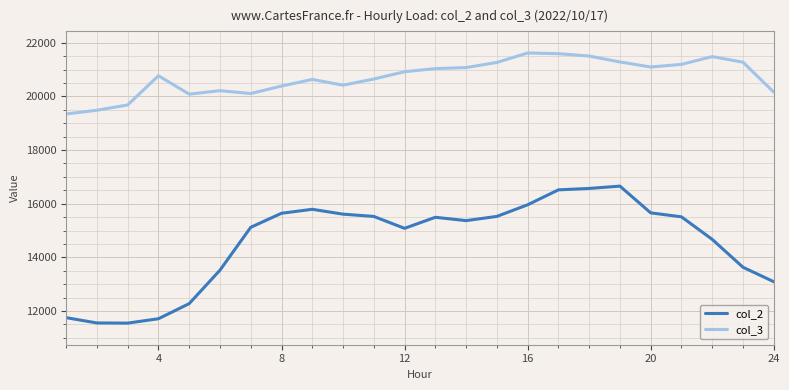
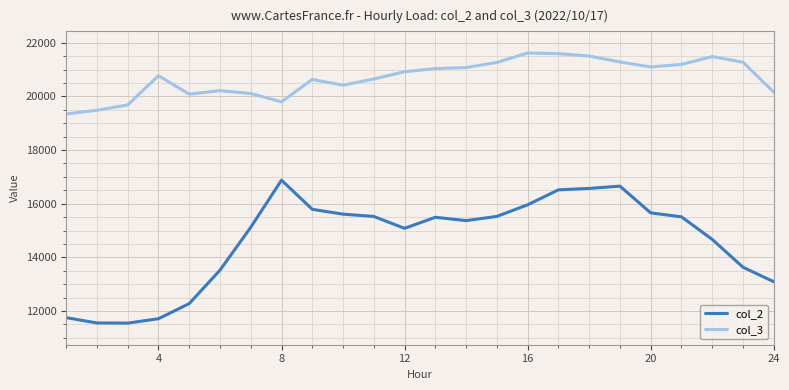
col_2, 8: 15600 -> 16900
col_3, 8: 20400 -> 19800
